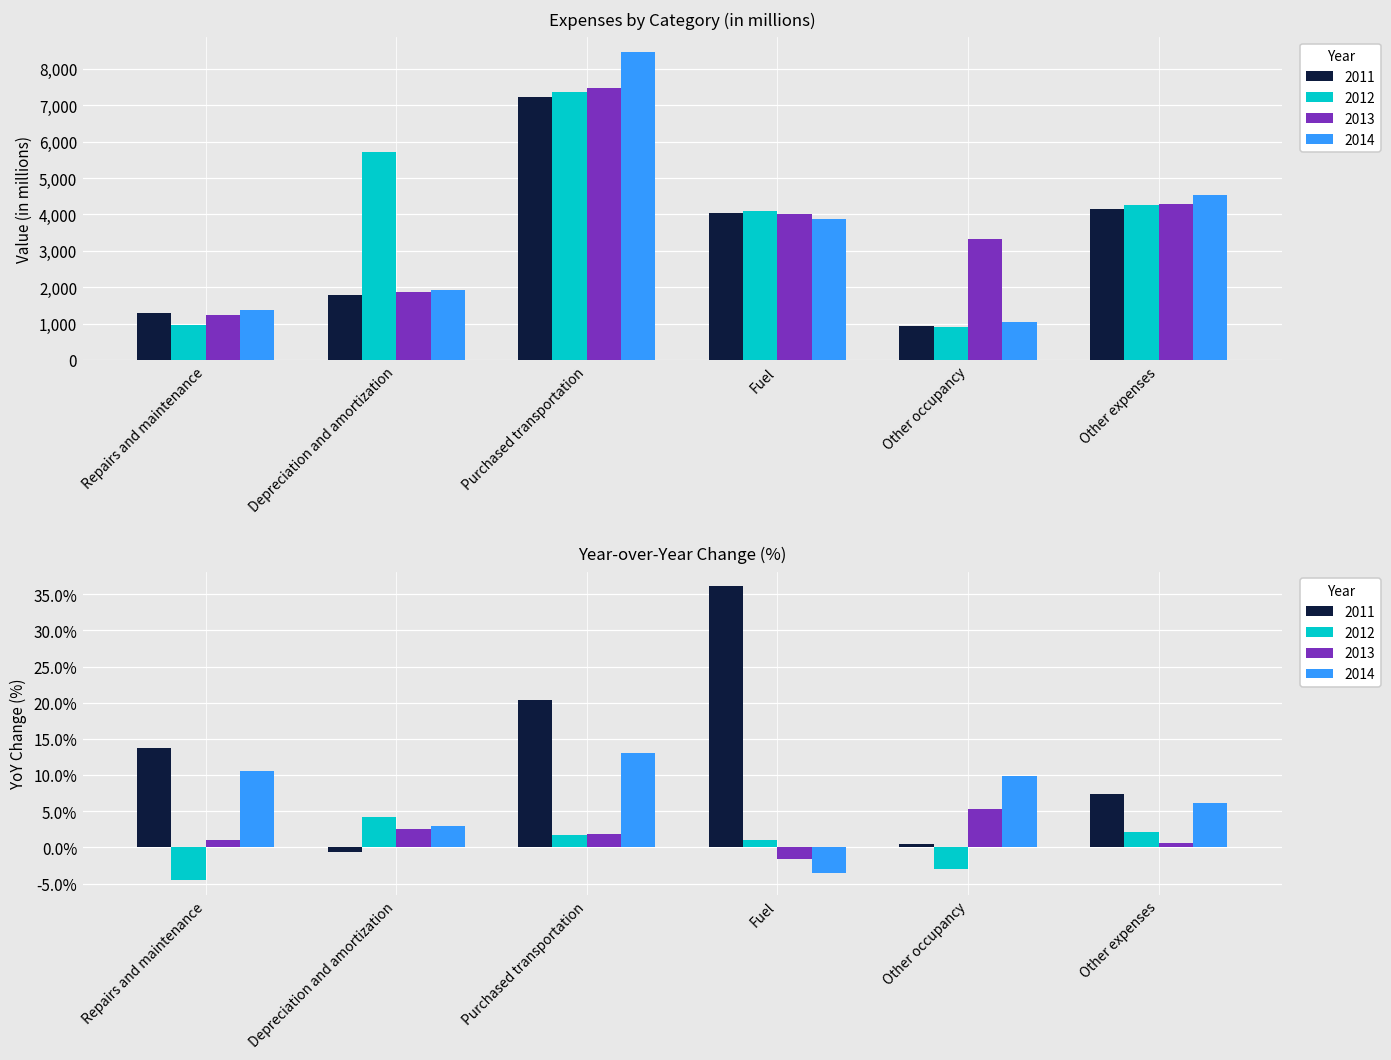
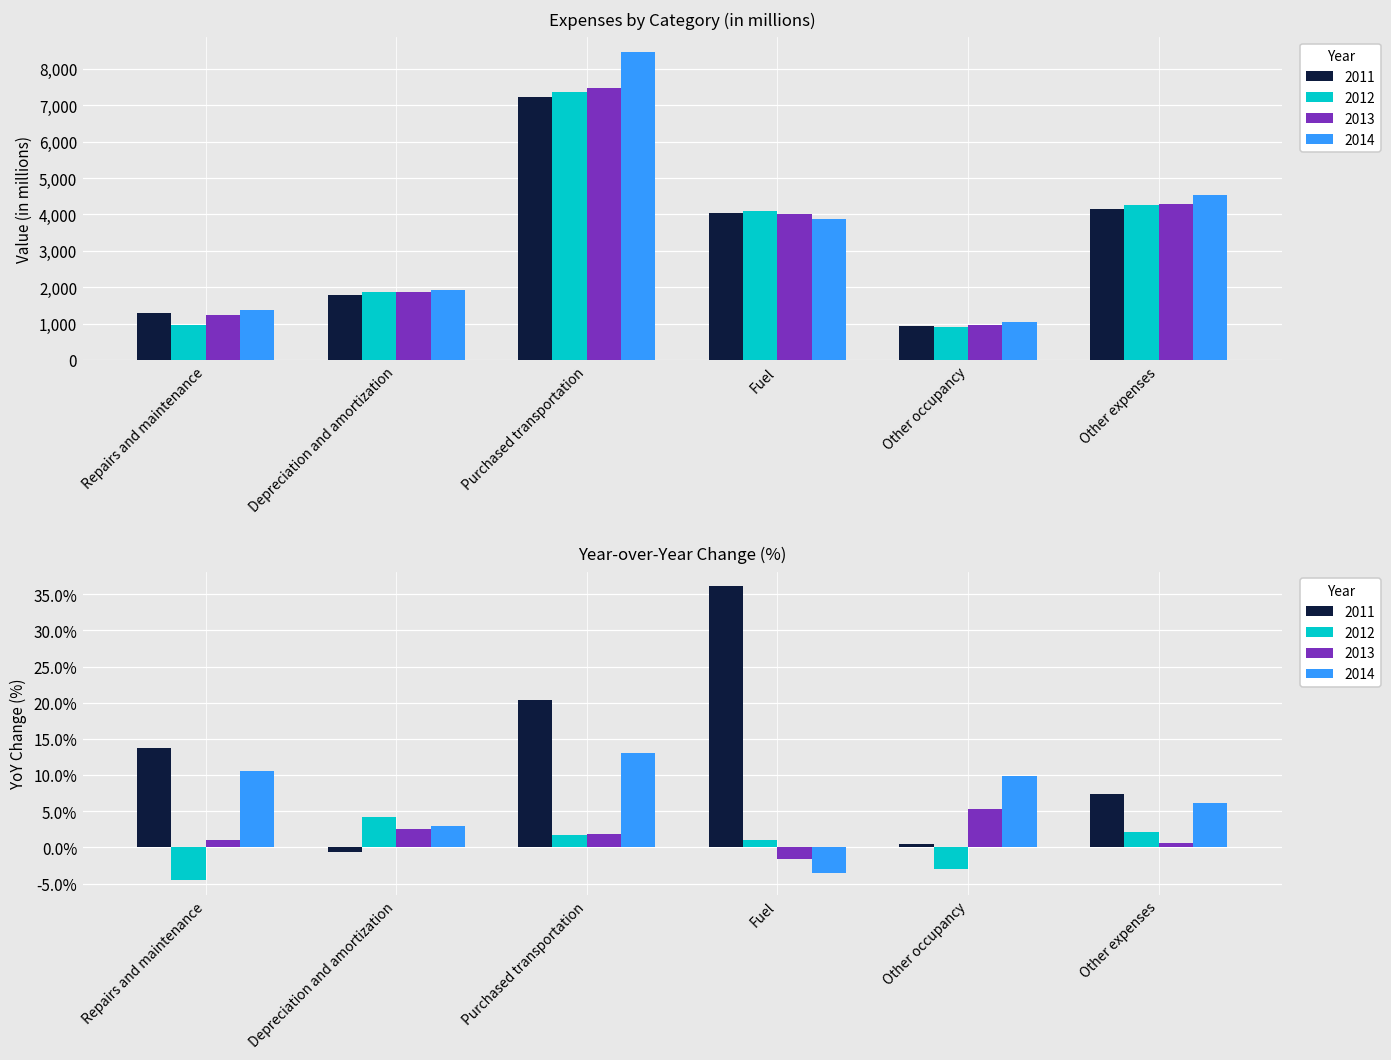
Expenses by Category (in millions), 2012, Depreciation and amortization: 5,700 -> 1,900
Expenses by Category (in millions), 2013, Other occupancy: 3,300 -> 1,000
